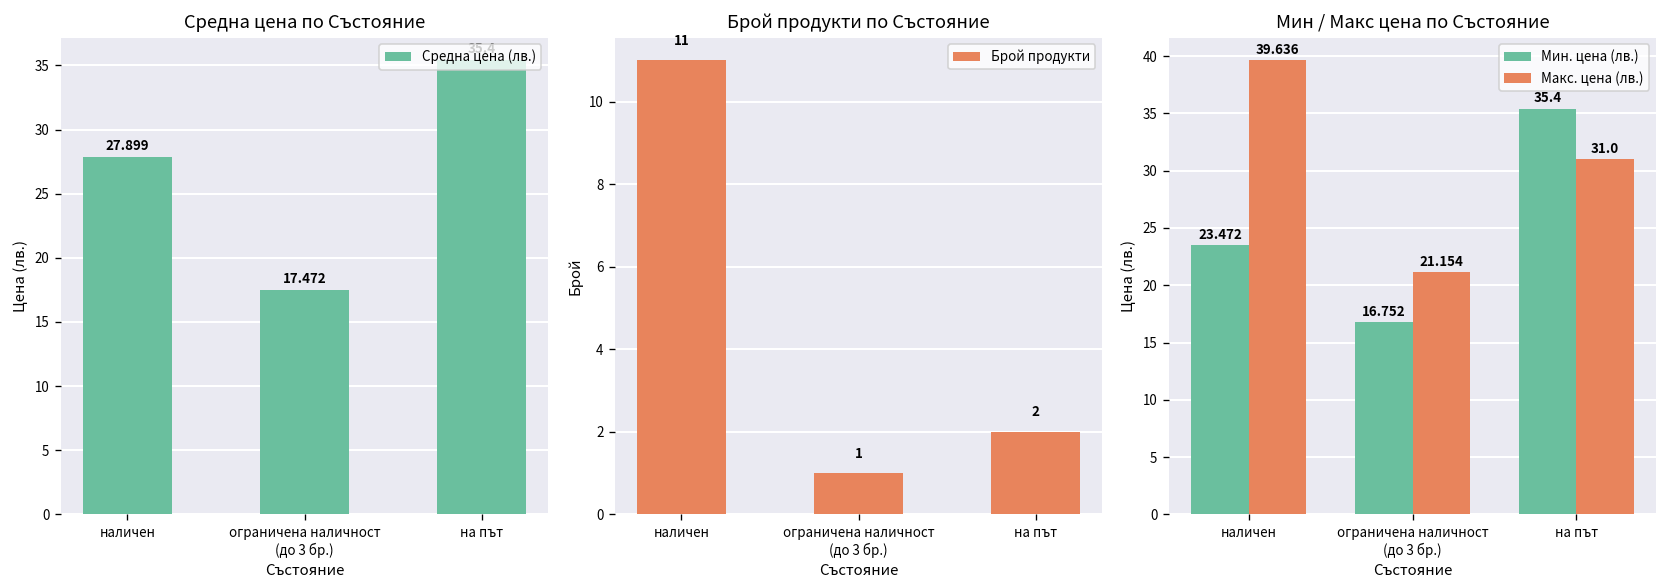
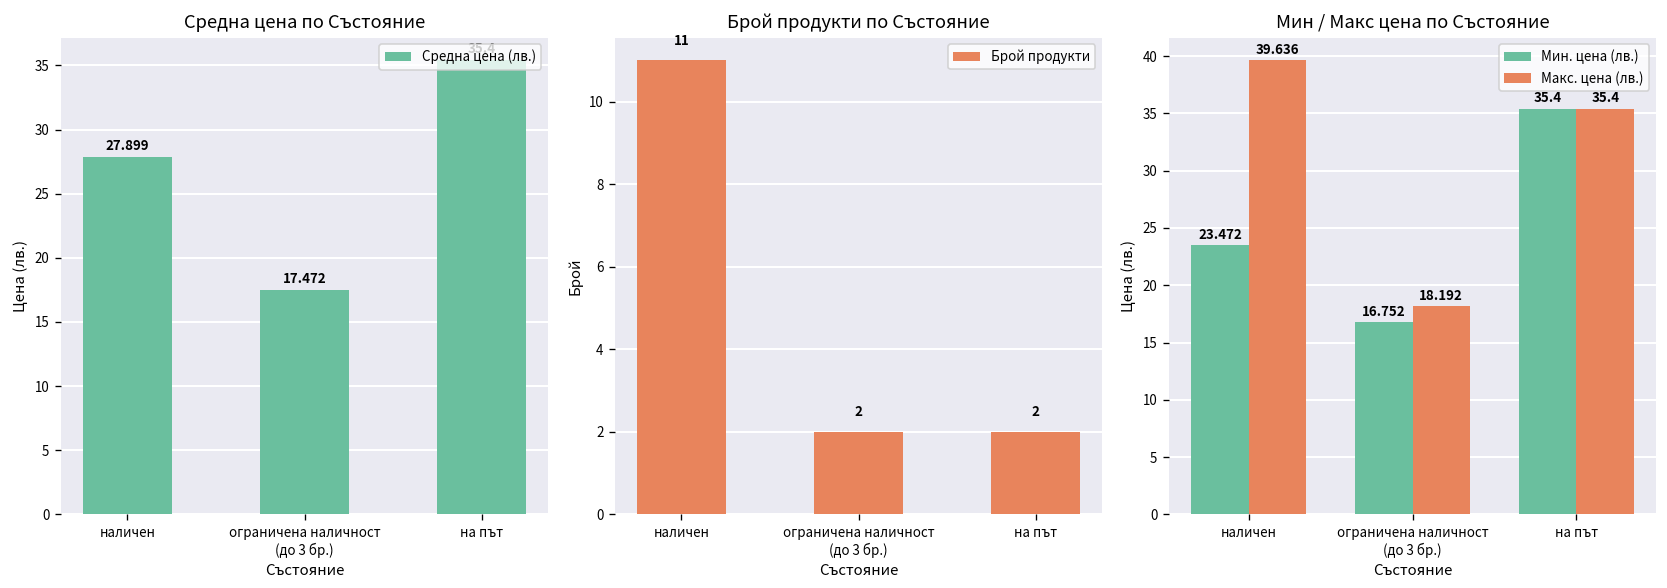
Брой продукти по Състояние, ограничена наличност (до 3 бр.): 1 -> 2
Мин / Макс цена по Състояние, Макс. цена (лв.), ограничена наличност (до 3 бр.): 21.154 -> 18.192
Мин / Макс цена по Състояние, Макс. цена (лв.), на път: 31.0 -> 35.4
